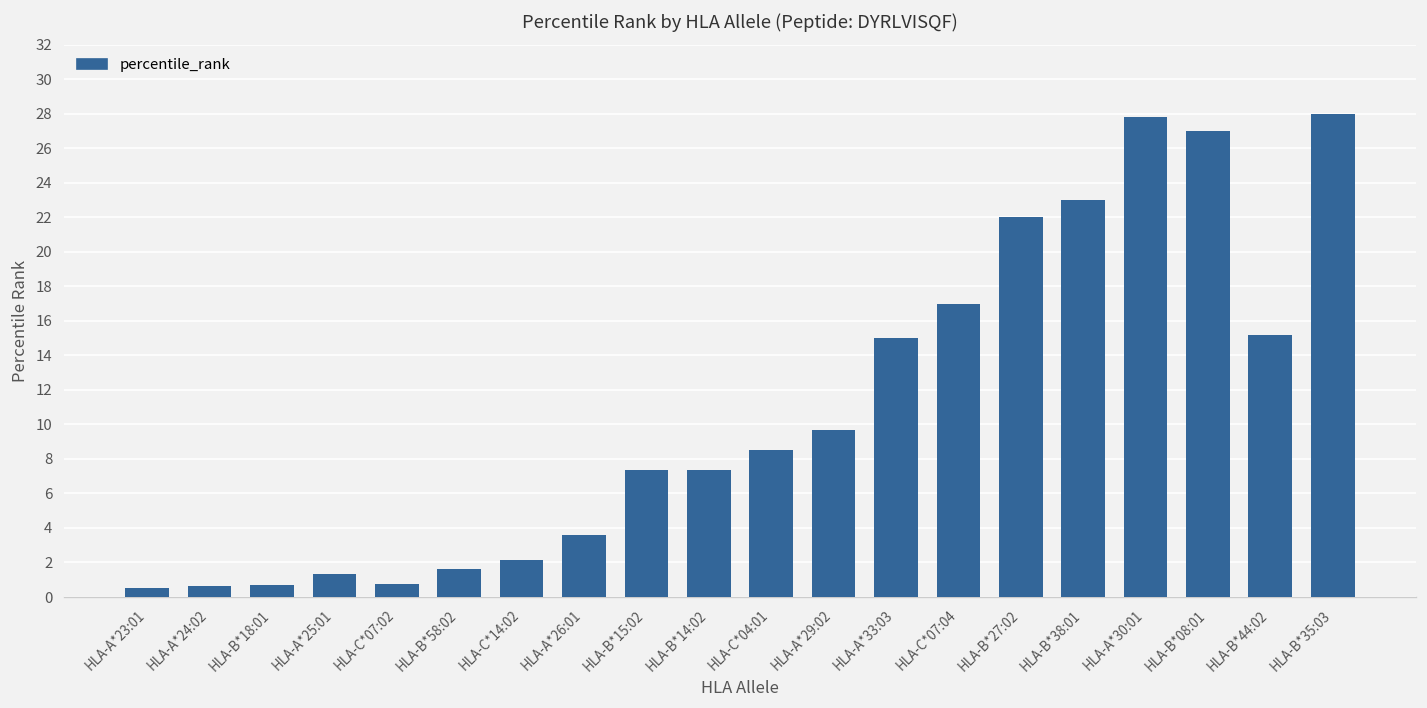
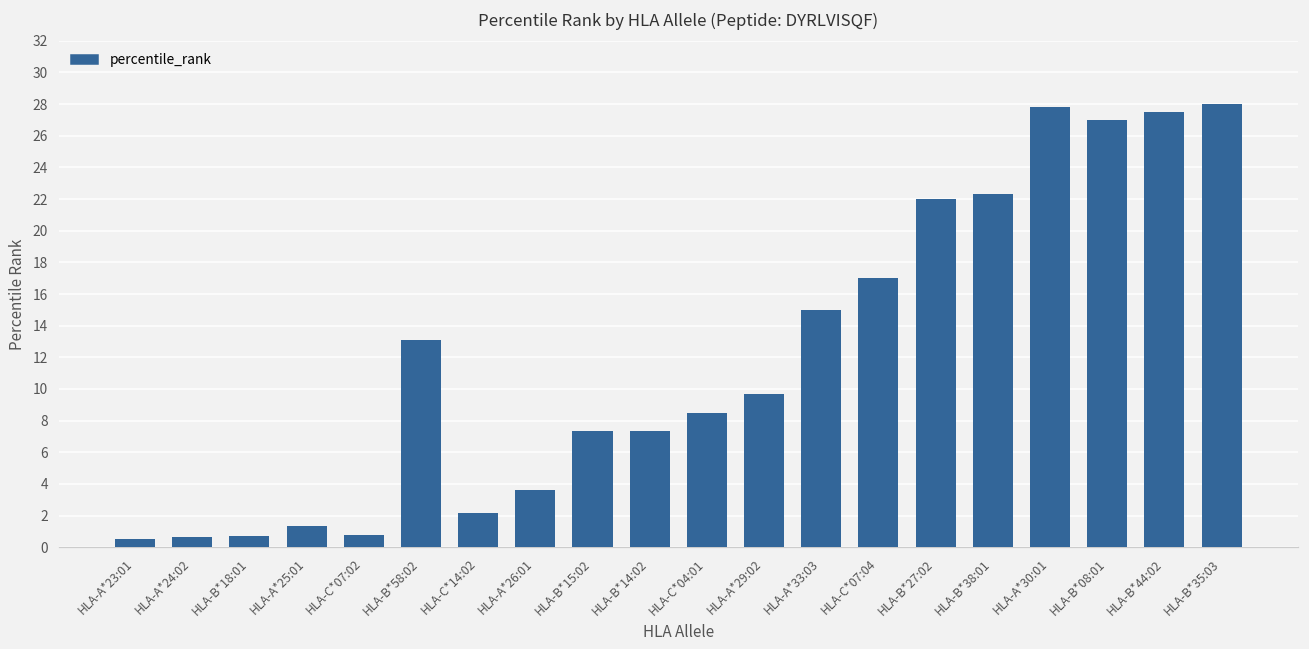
HLA-B*58:02: 1.6 -> 13.1
HLA-B*38:01: 23.0 -> 22.3
HLA-B*44:02: 15.2 -> 27.5
